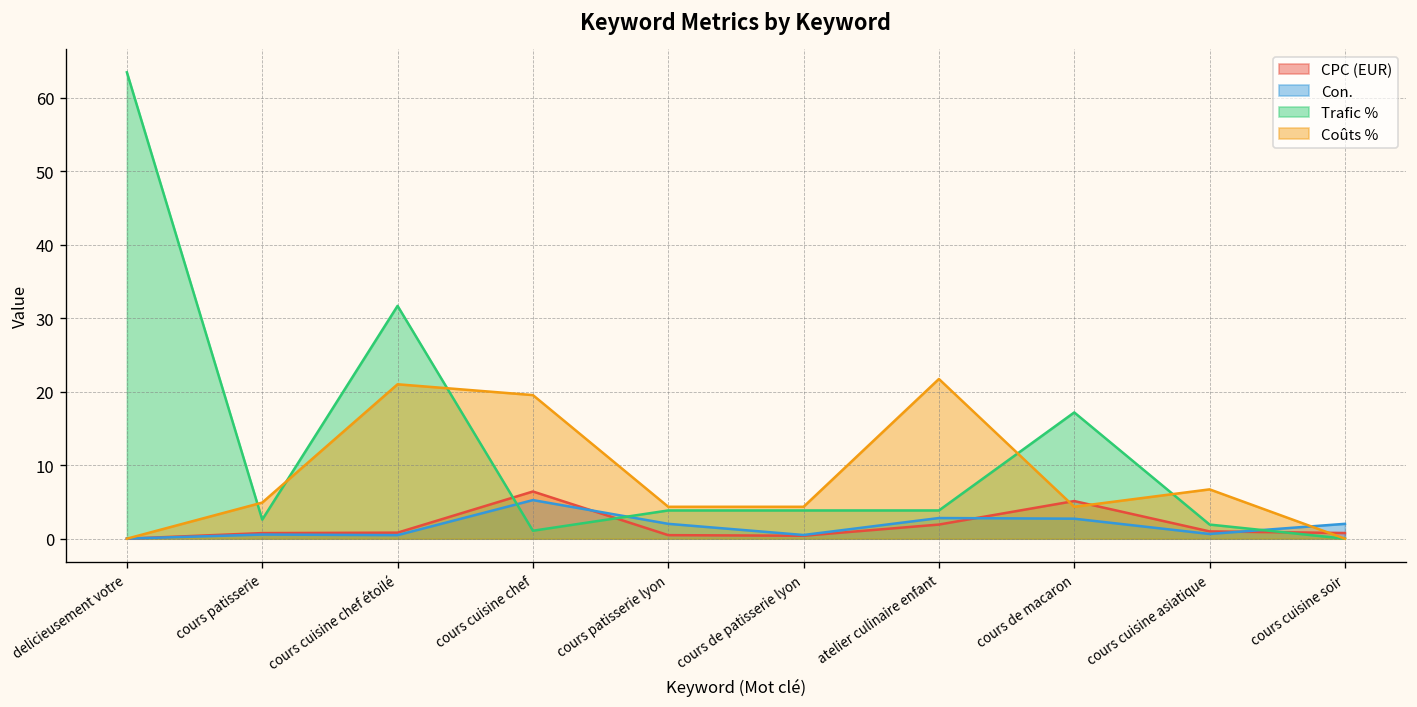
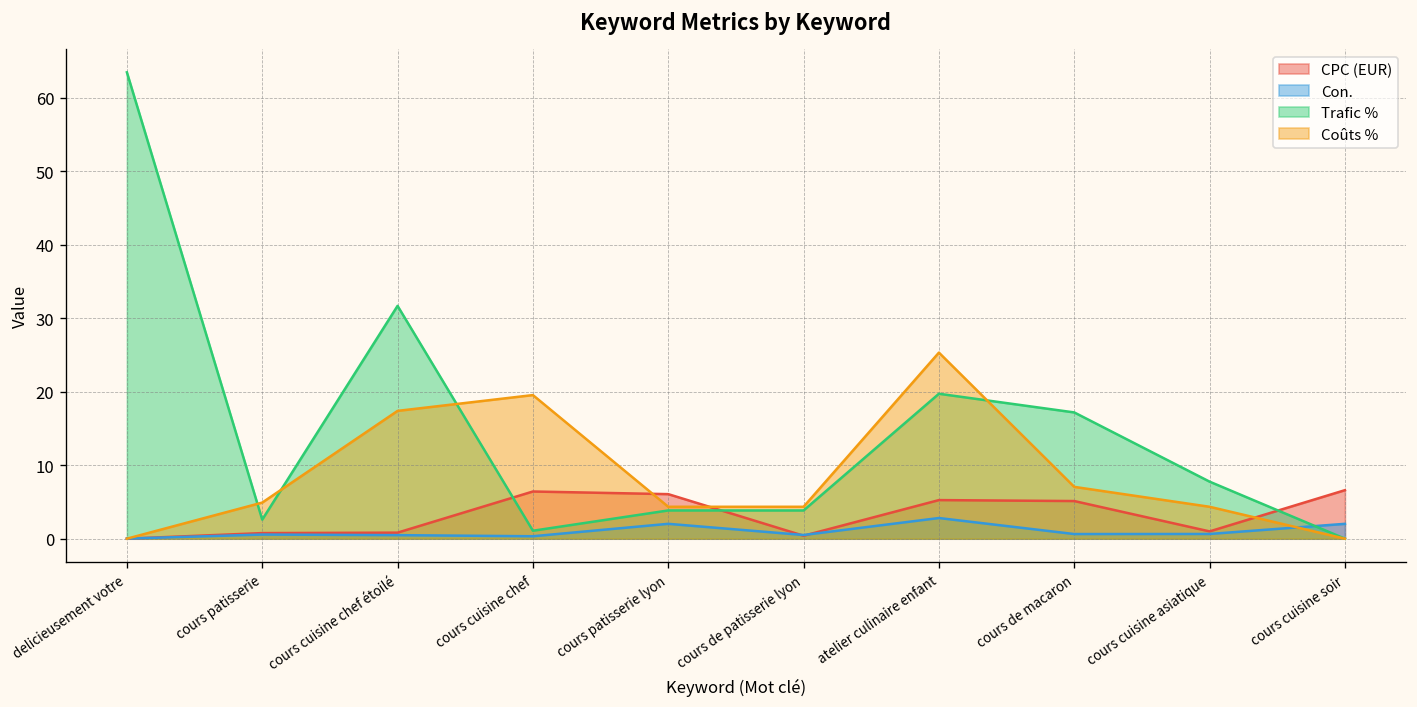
Coûts %, cours cuisine chef étoilé: 21 -> 17
Con., cours cuisine chef: 5 -> 0
CPC (EUR), cours patisserie lyon: 0 -> 6
CPC (EUR), atelier culinaire enfant: 2 -> 5
Trafic %, atelier culinaire enfant: 4 -> 20
Coûts %, atelier culinaire enfant: 22 -> 25
Con., cours de macaron: 3 -> 1
Coûts %, cours de macaron: 4 -> 7
Trafic %, cours cuisine asiatique: 2 -> 8
Coûts %, cours cuisine asiatique: 7 -> 4
CPC (EUR), cours cuisine soir: 1 -> 7
